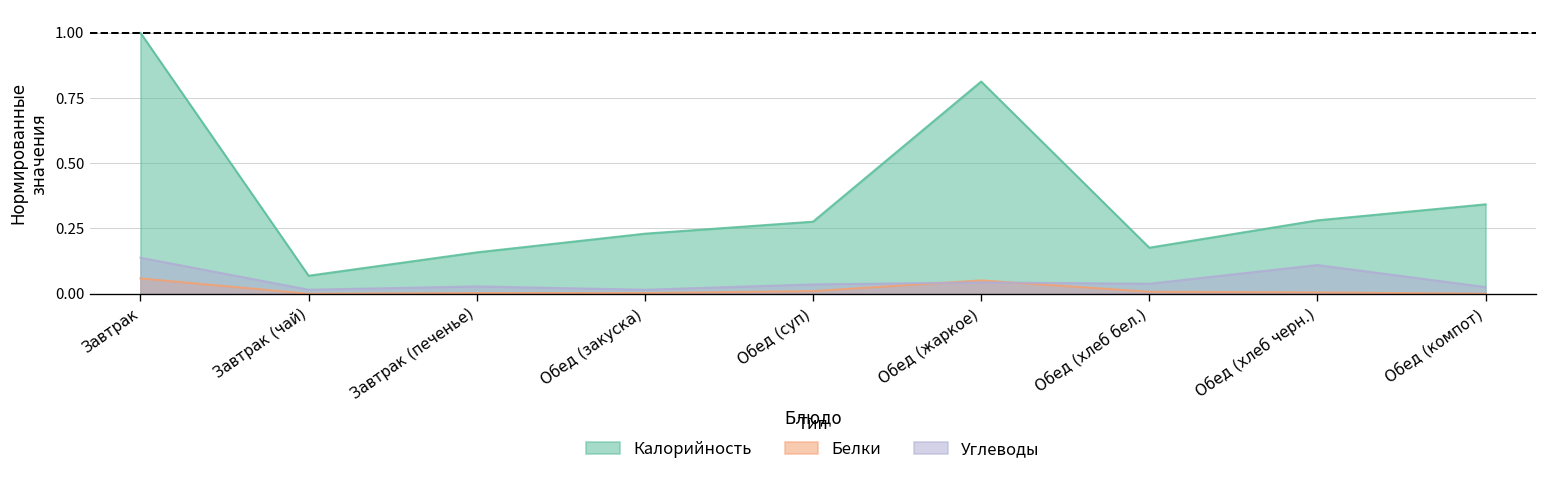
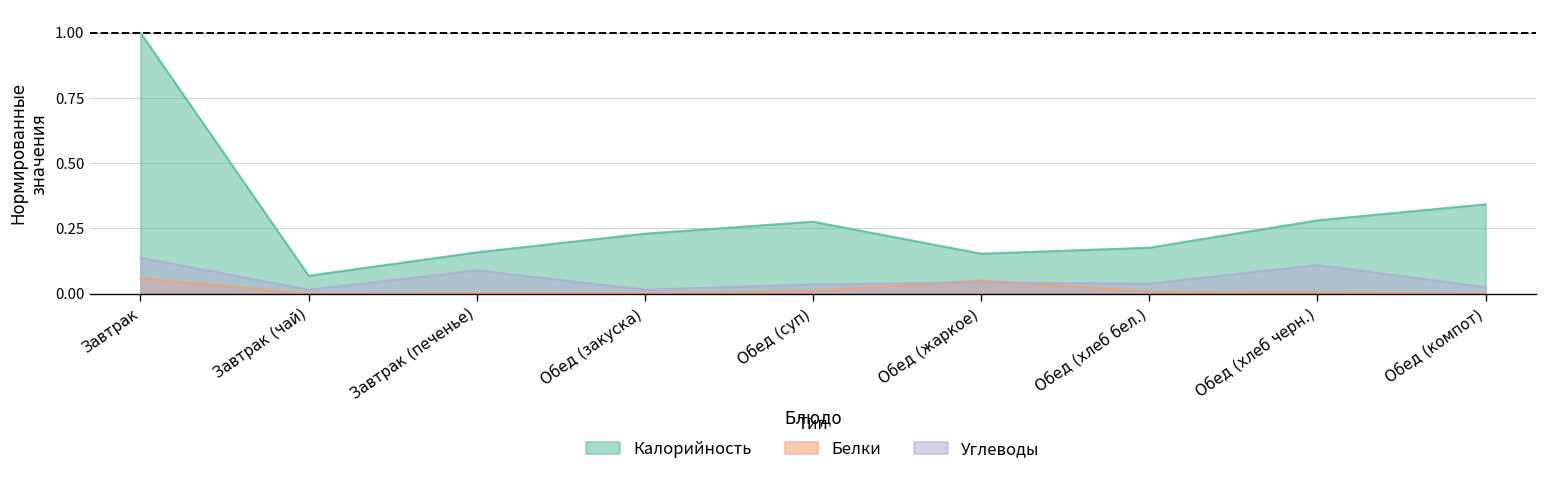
Углеводы, Завтрак (печенье): 0.03 -> 0.09
Калорийность, Обед (жаркое): 0.81 -> 0.15
